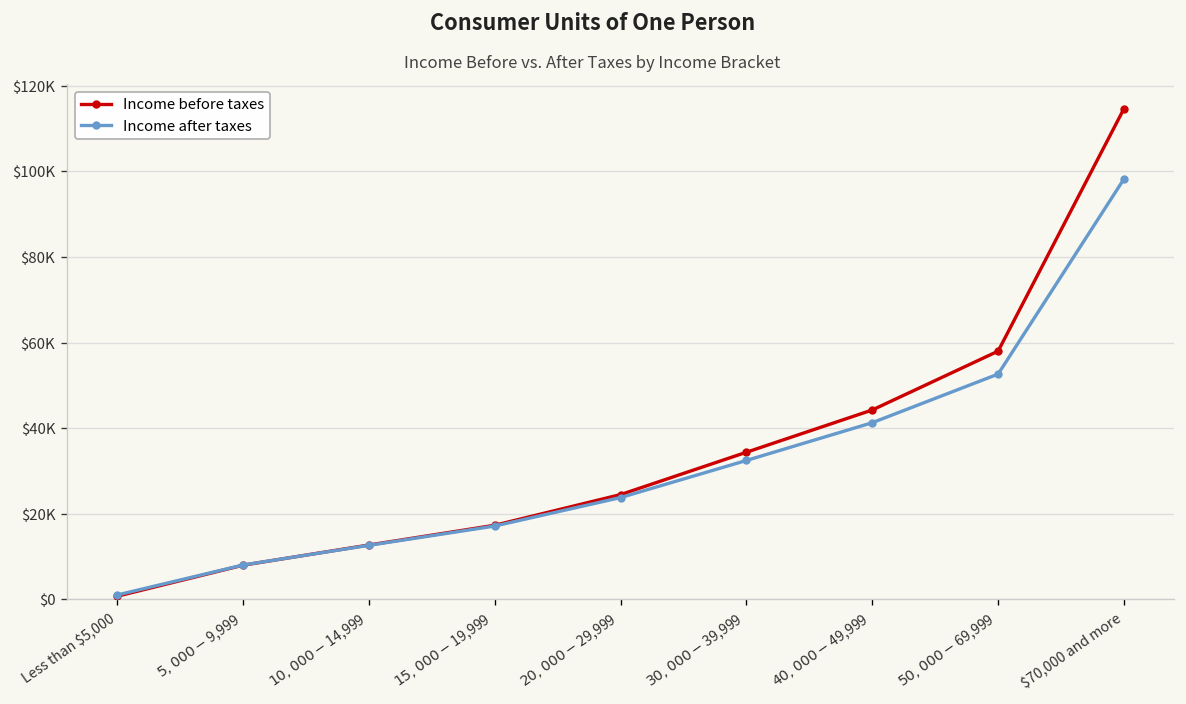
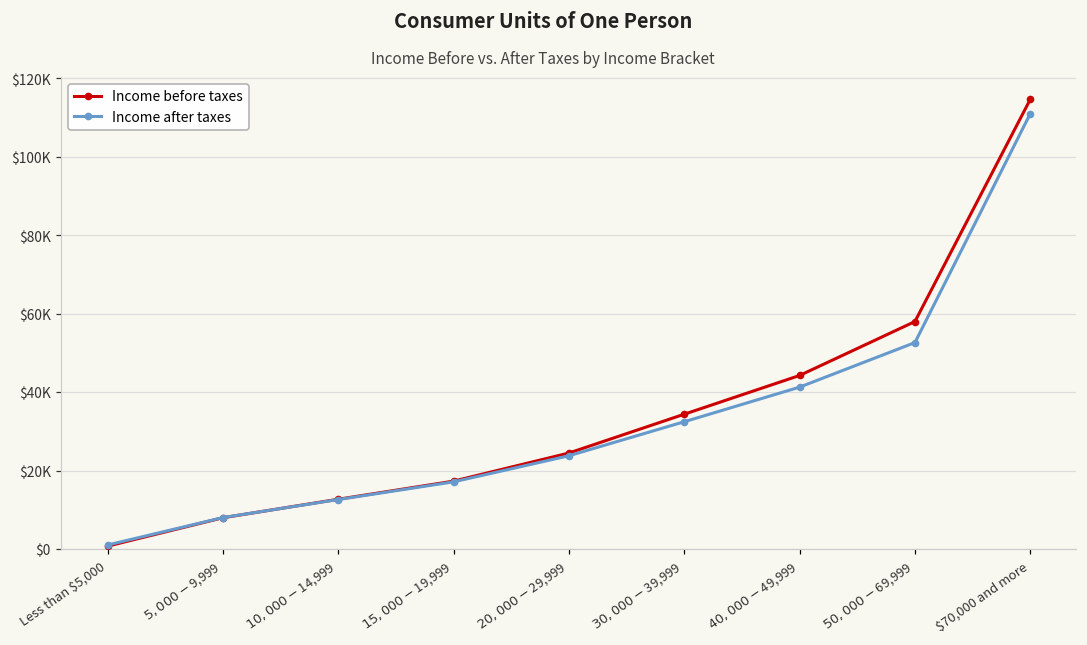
Income after taxes, $70,000 and more: $98000 -> $111000
